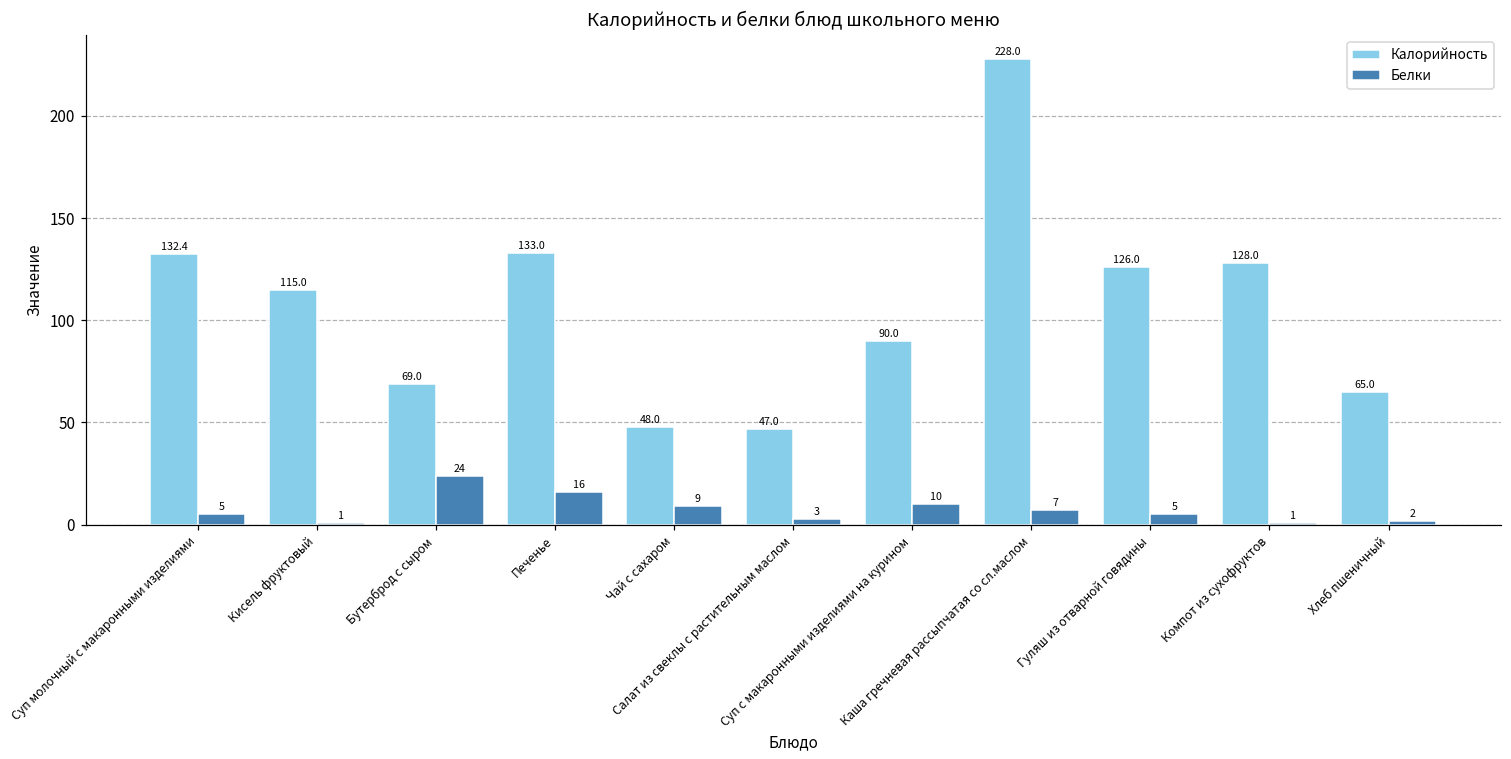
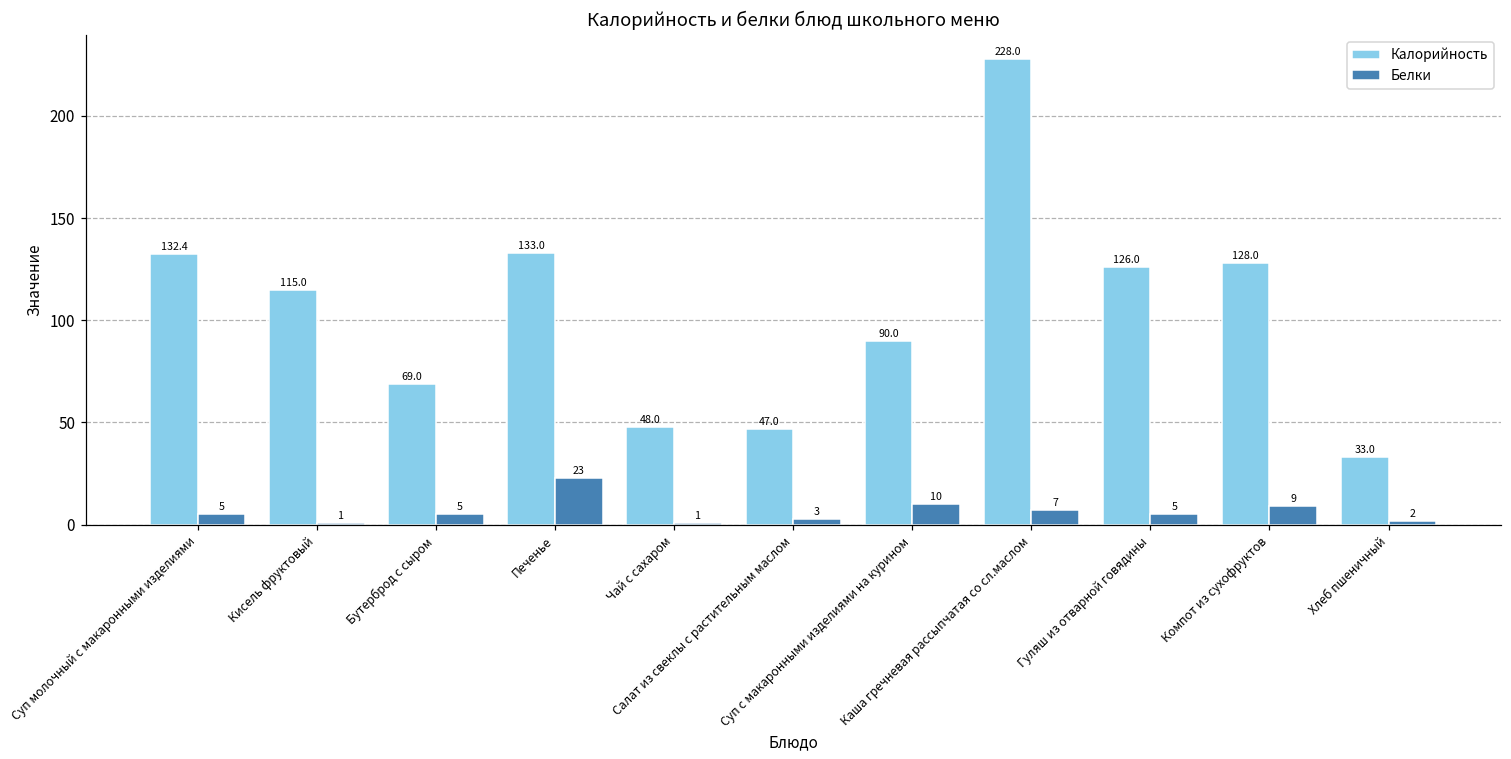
Белки, Бутерброд с сыром: 24 -> 5
Белки, Печенье: 16 -> 23
Белки, Чай с сахаром: 9 -> 1
Белки, Компот из сухофруктов: 1 -> 9
Калорийность, Хлеб пшеничный: 65.0 -> 33.0
